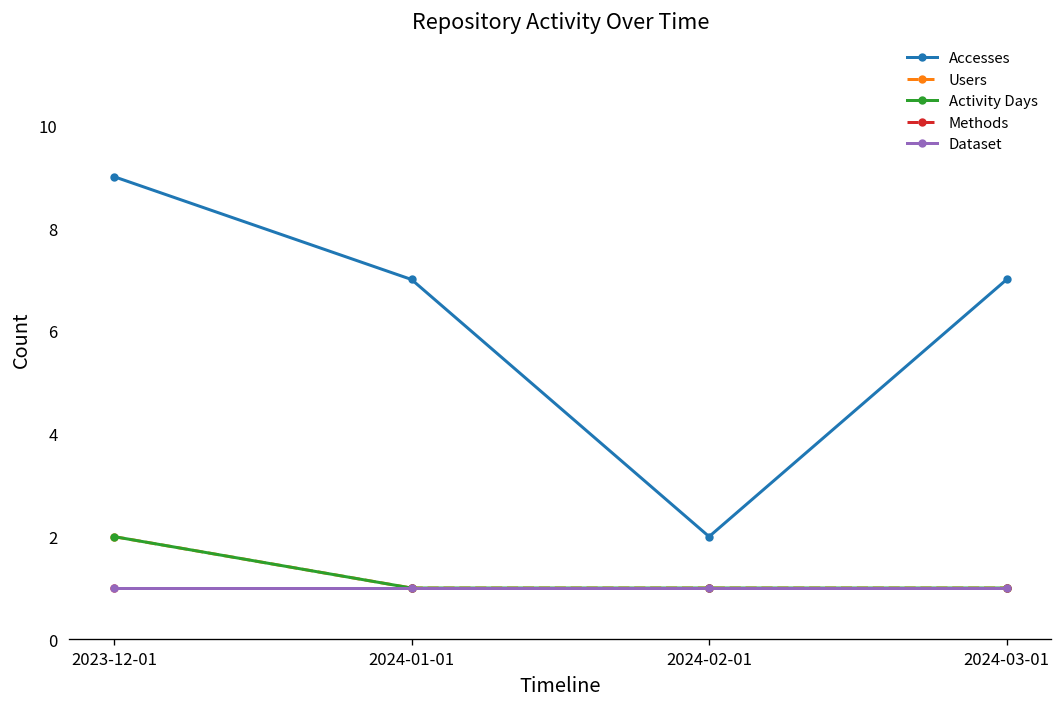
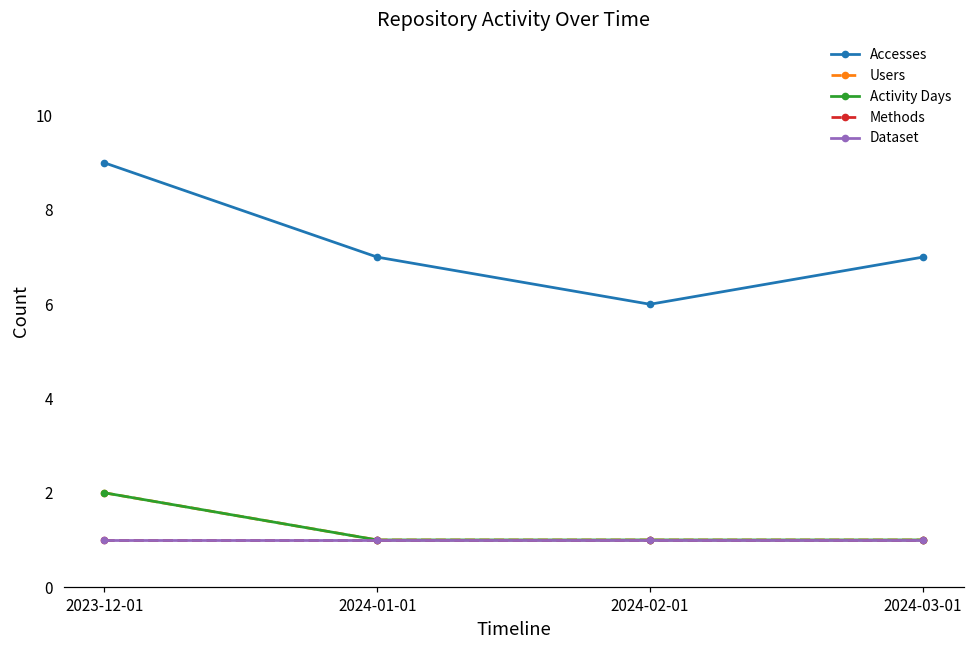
Accesses, 2024-02-01: 2 -> 6
